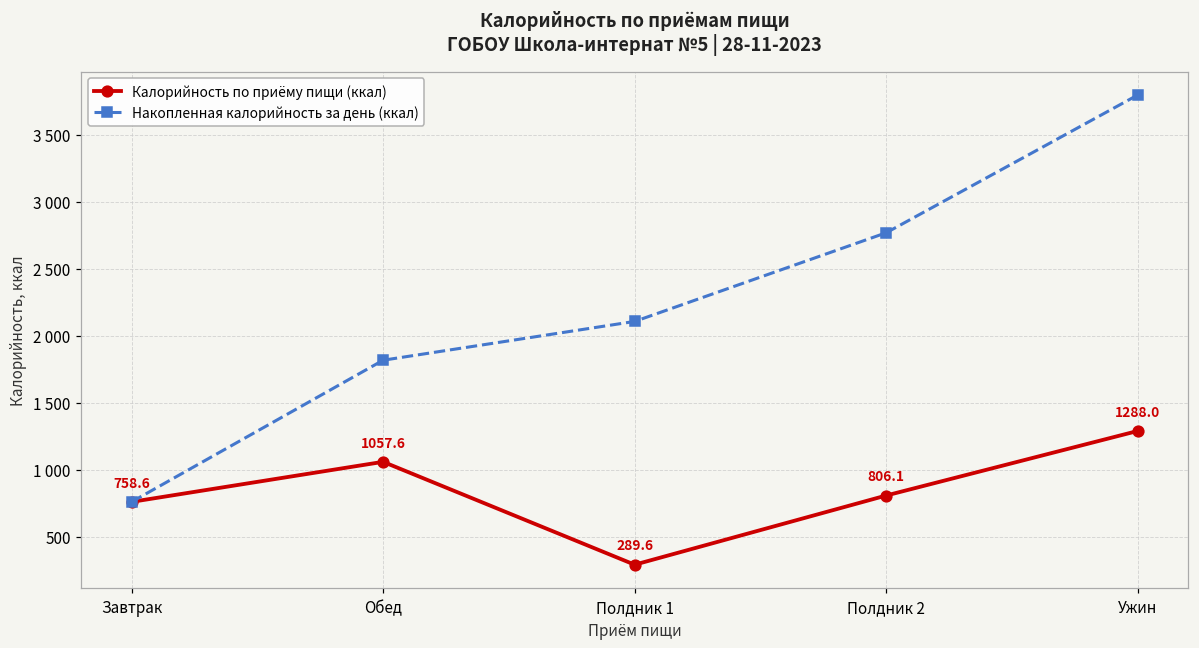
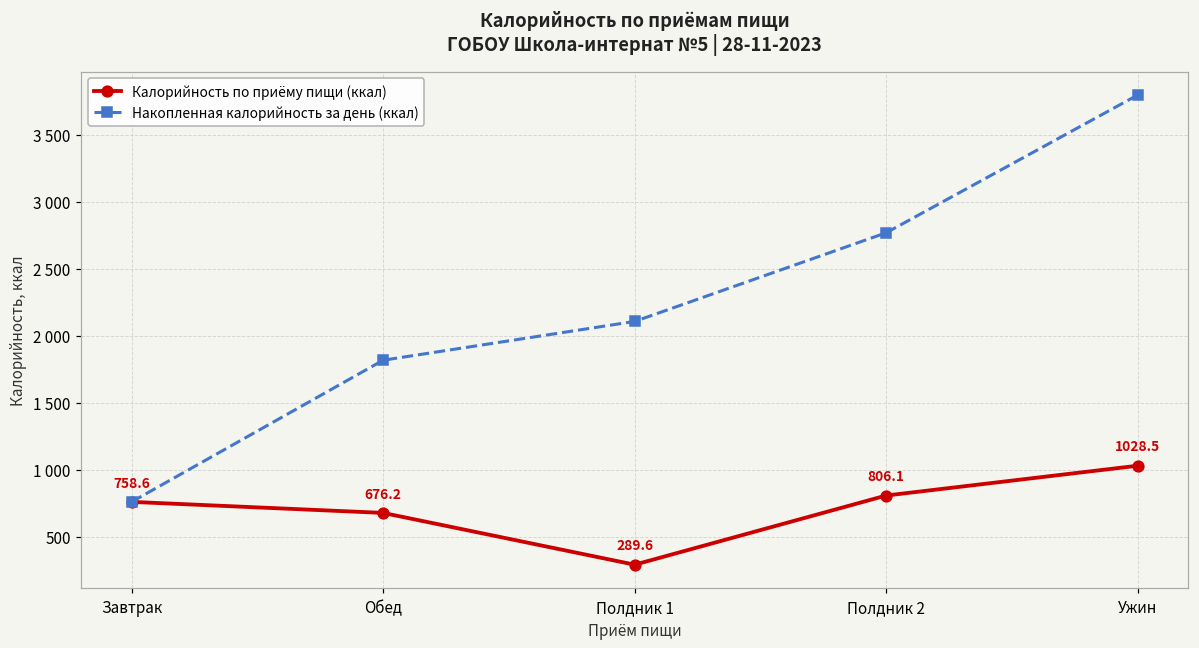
Калорийность по приёму пищи (ккал), Обед: 1057.6 -> 676.2
Калорийность по приёму пищи (ккал), Ужин: 1288.0 -> 1028.5
